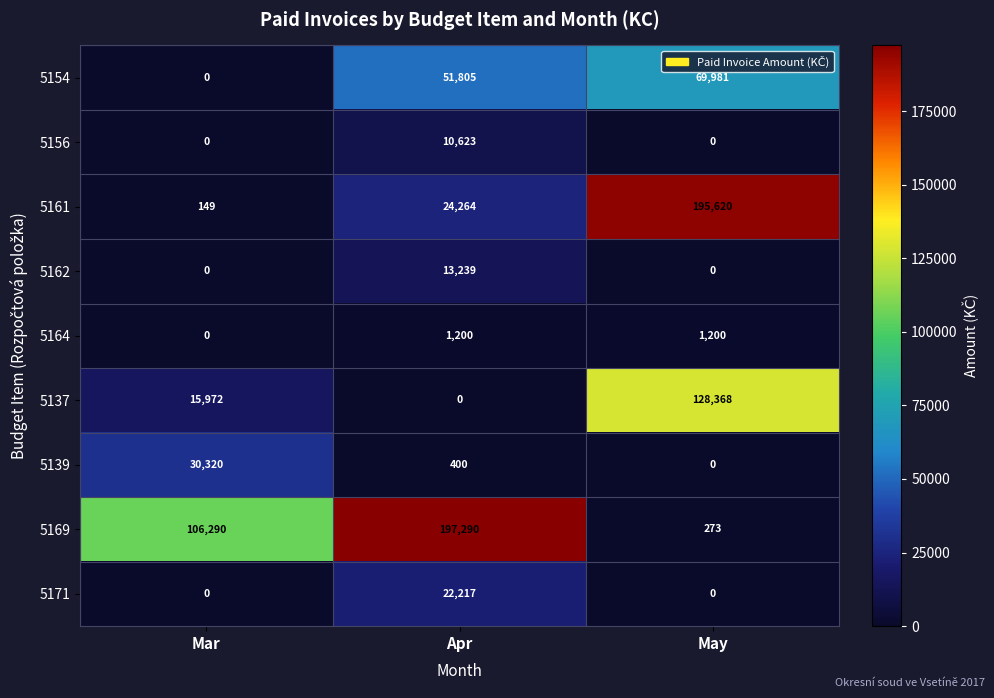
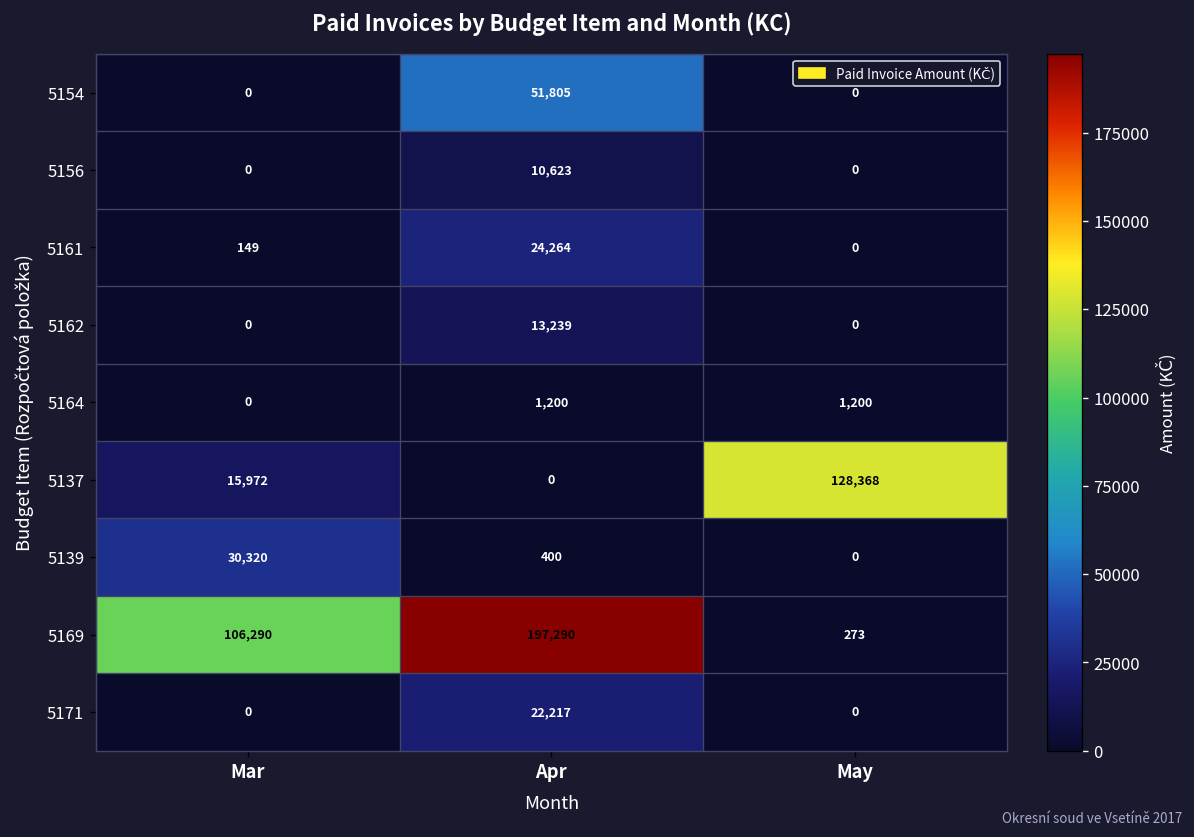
5154, May: 69,981 -> 0
5161, May: 195,620 -> 0
